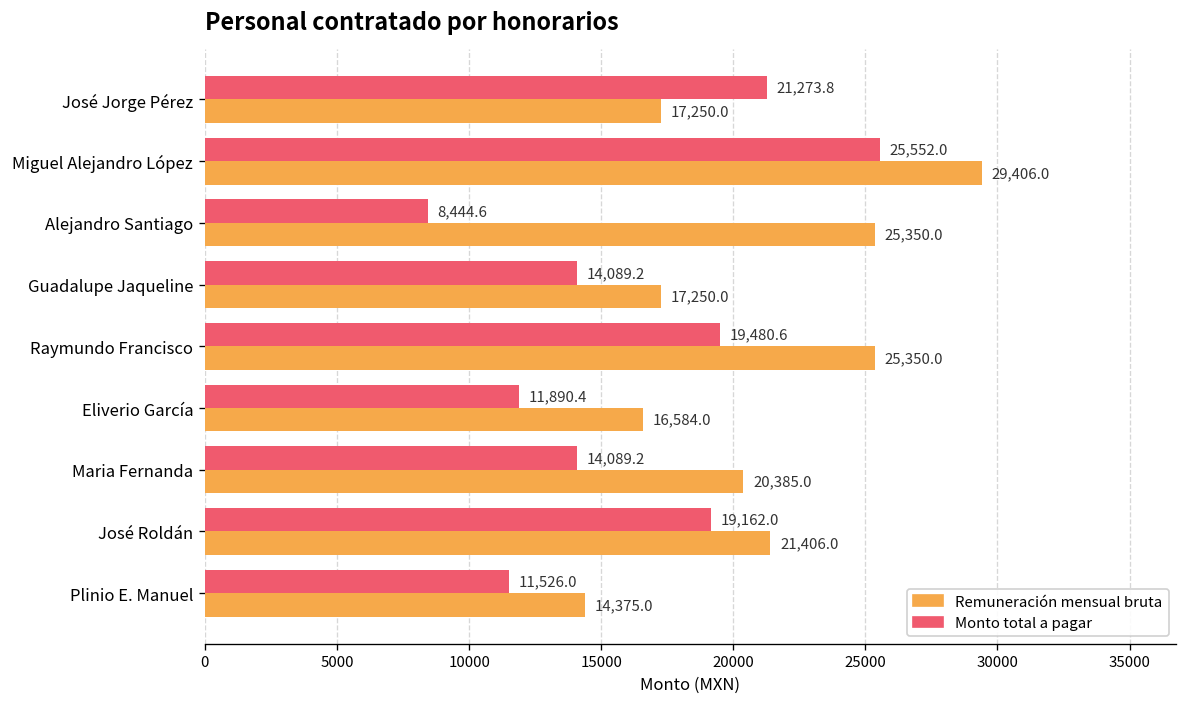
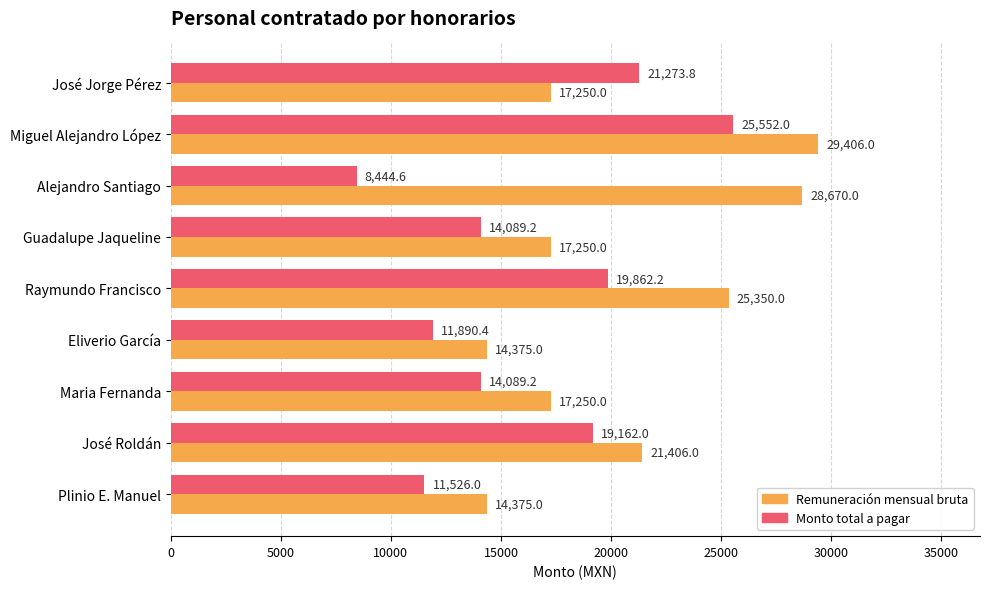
Remuneración mensual bruta, Alejandro Santiago: 25,350.0 -> 28,670.0
Monto total a pagar, Raymundo Francisco: 19,480.6 -> 19,862.2
Remuneración mensual bruta, Eliverio García: 16,584.0 -> 14,375.0
Remuneración mensual bruta, Maria Fernanda: 20,385.0 -> 17,250.0
